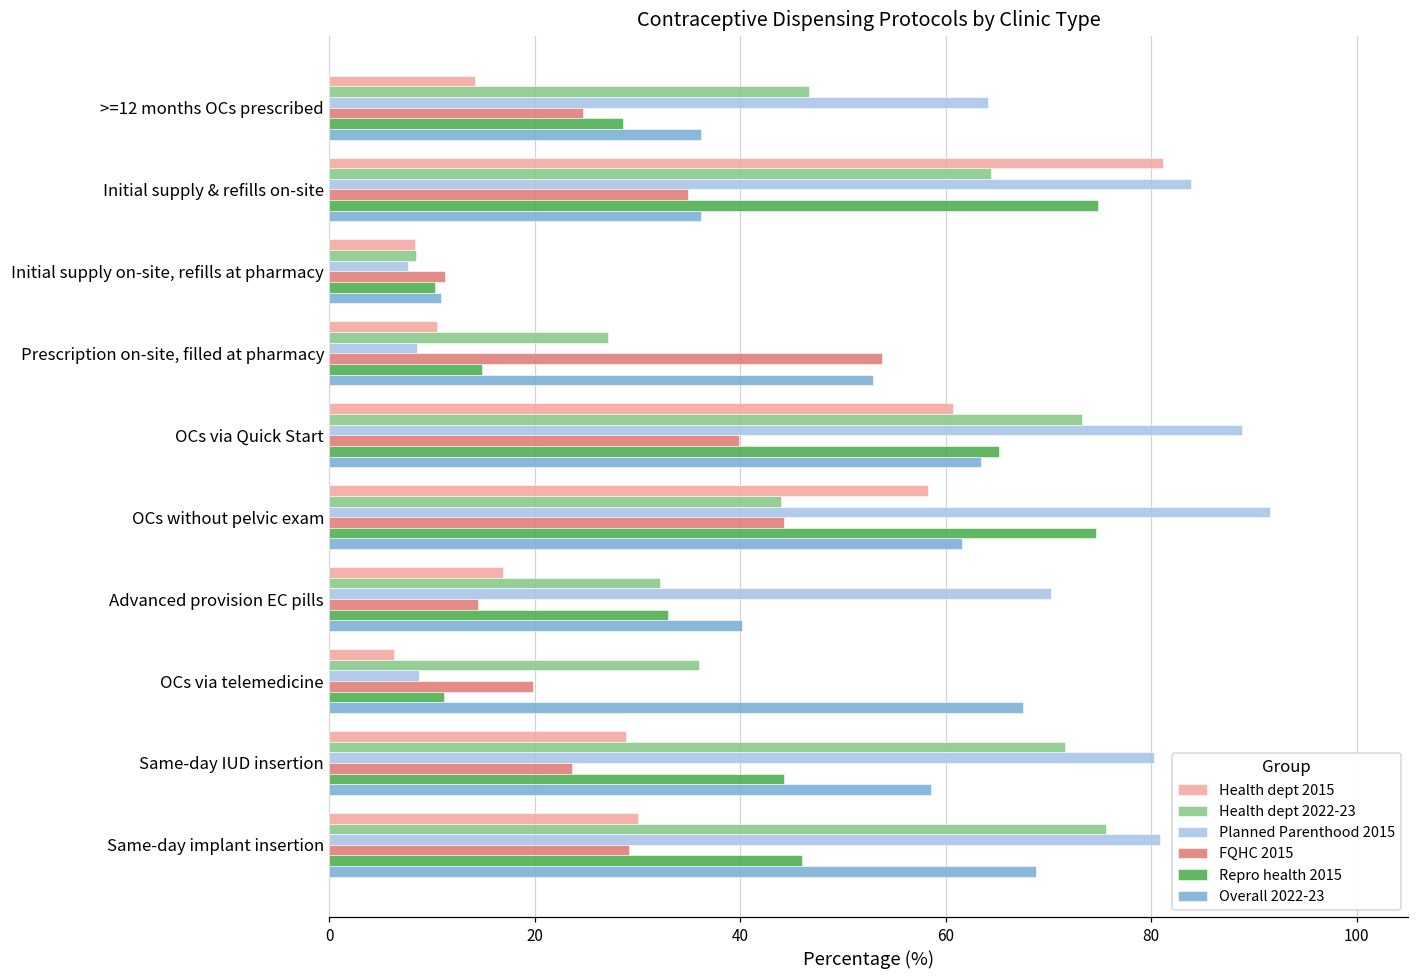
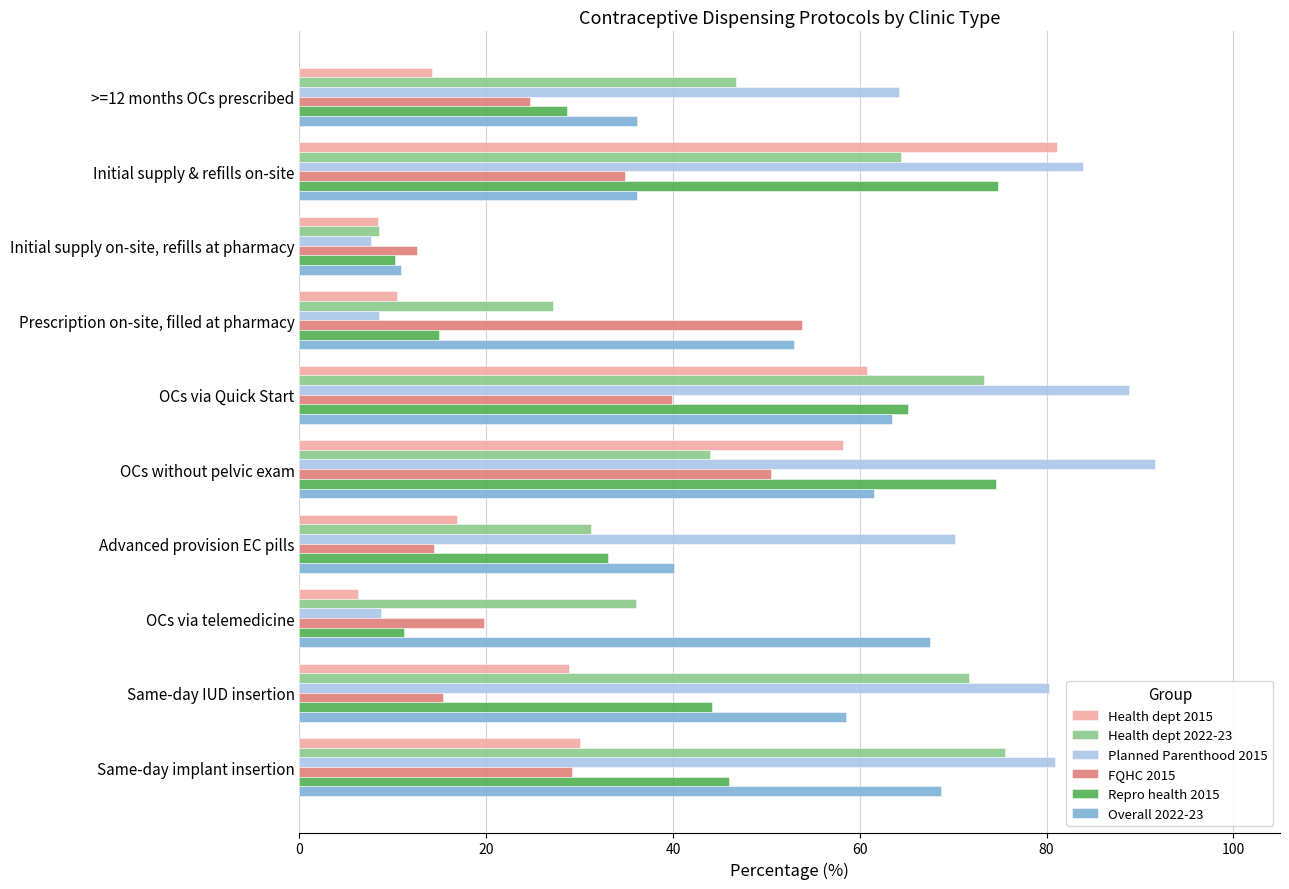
FQHC 2015, Initial supply on-site, refills at pharmacy: 11 -> 13
FQHC 2015, OCs without pelvic exam: 44 -> 51
Health dept 2022-23, Advanced provision EC pills: 32 -> 31
FQHC 2015, Same-day IUD insertion: 24 -> 15
